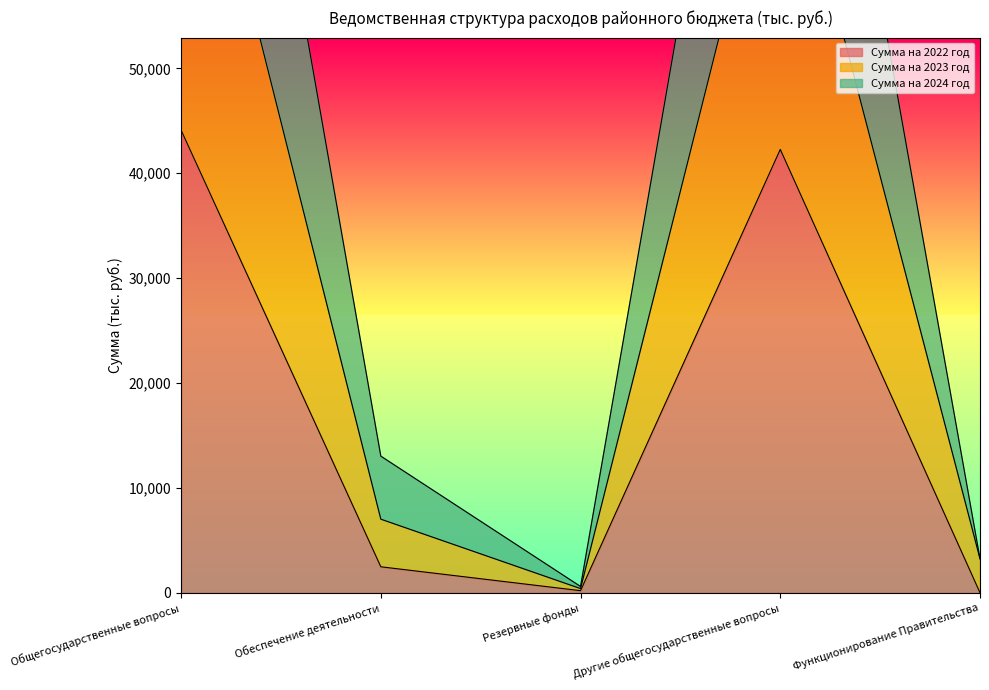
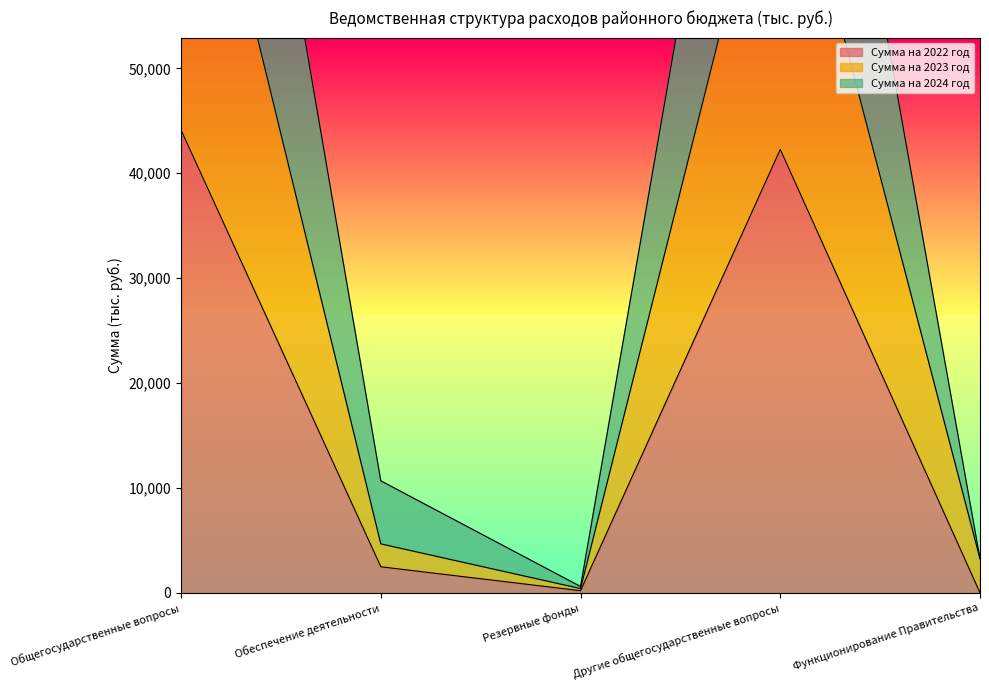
Сумма на 2023 год, Обеспечение деятельности: 4,500 -> 2,200
